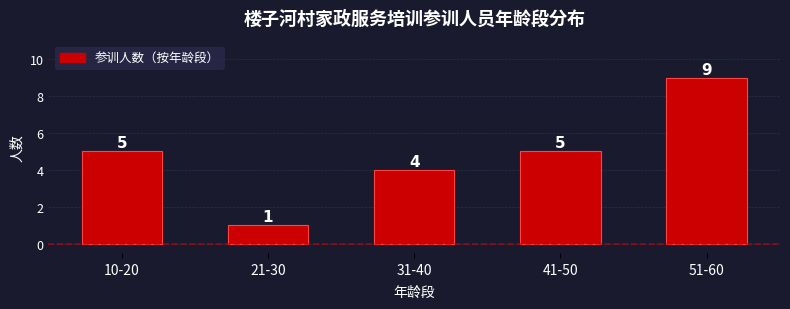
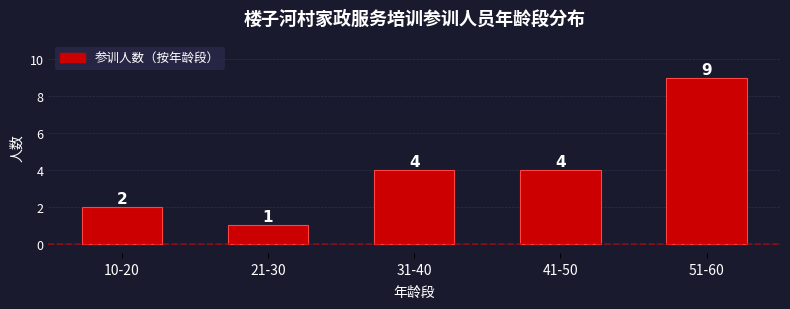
10-20: 5 -> 2
41-50: 5 -> 4
